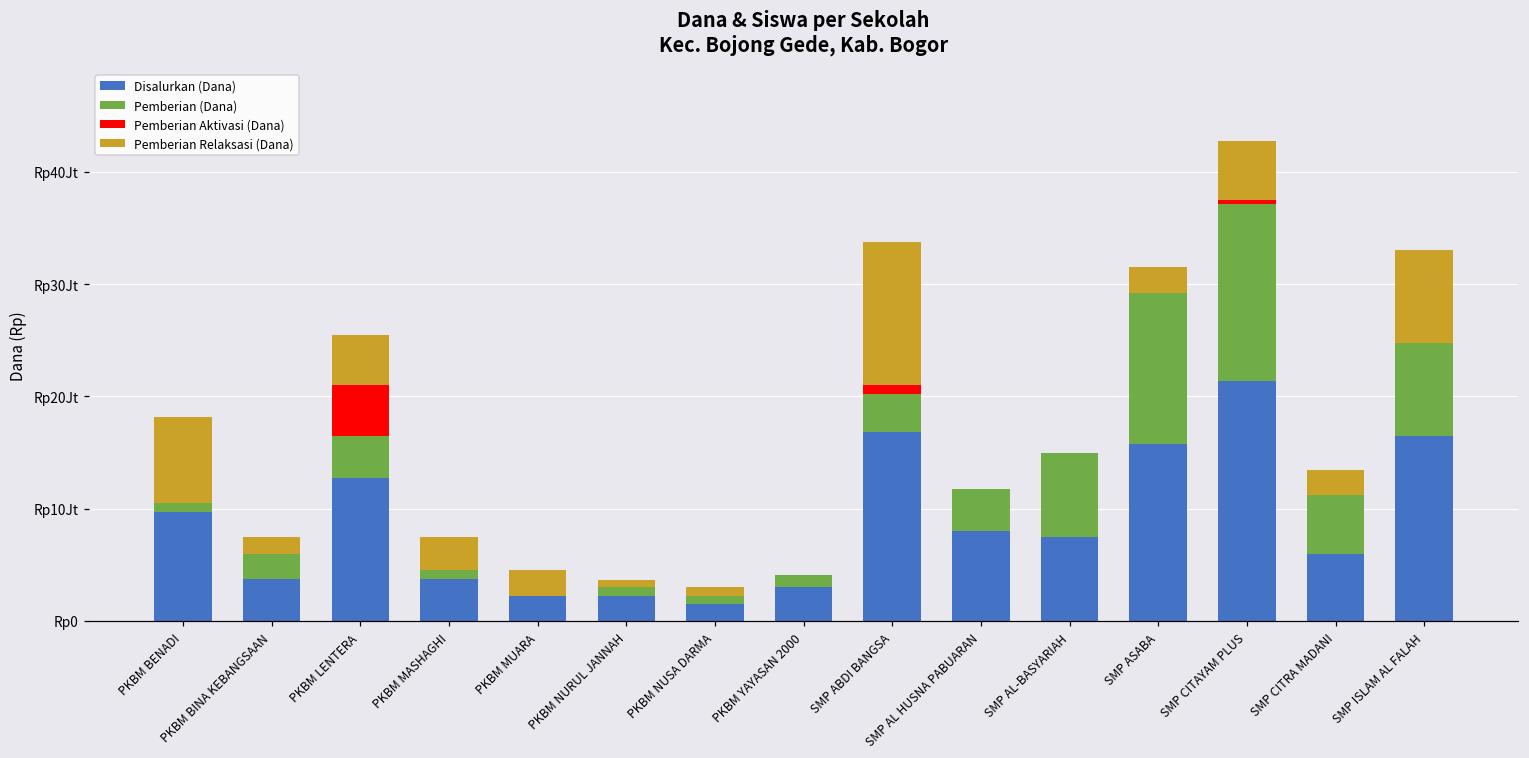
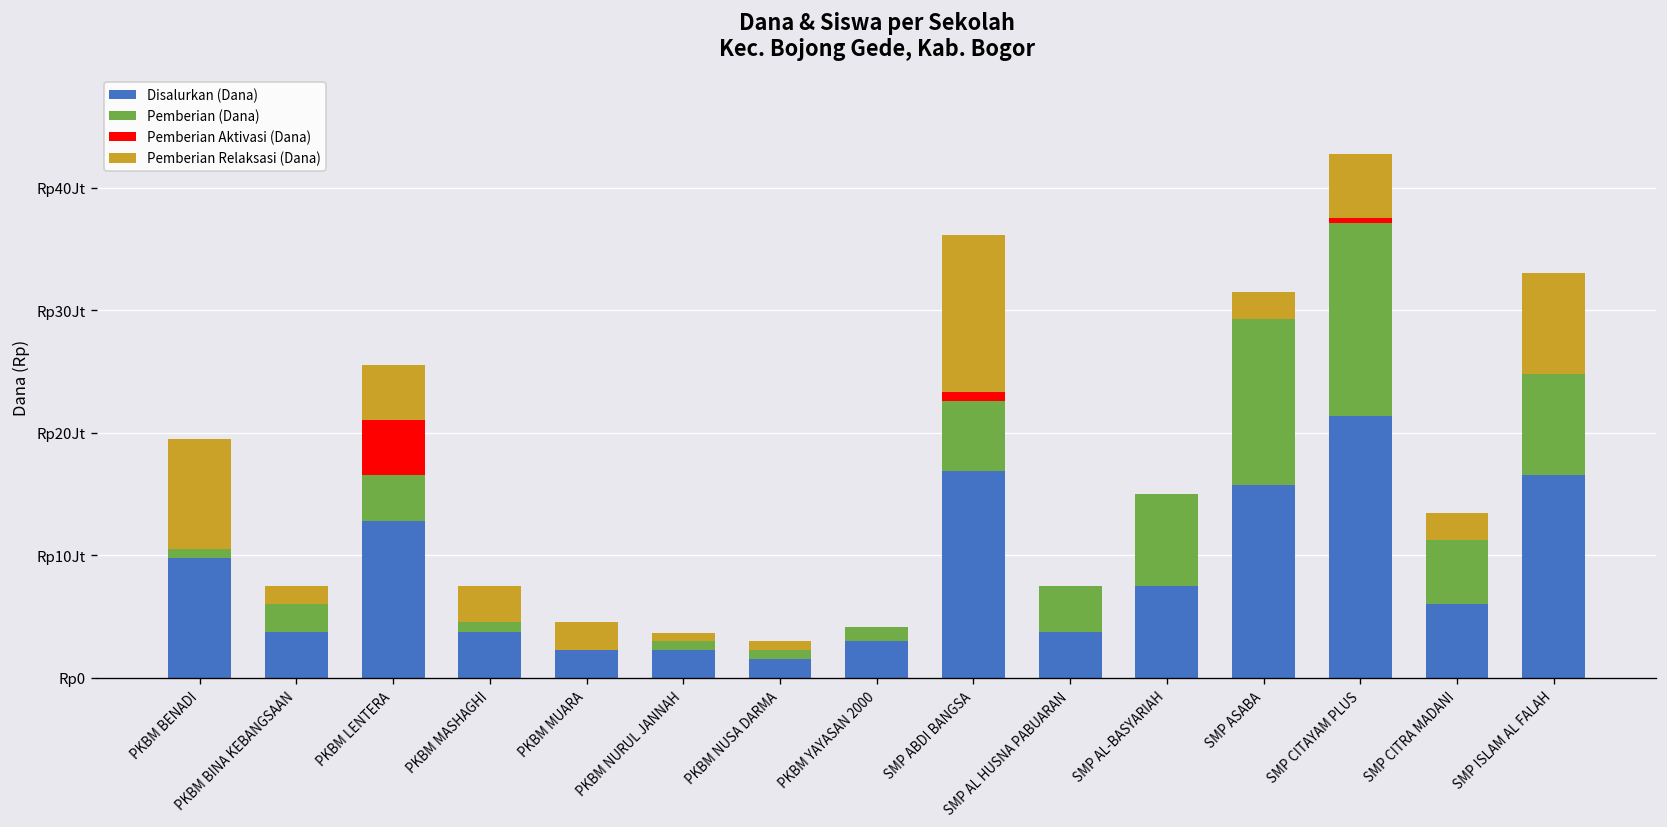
Pemberian Relaksasi (Dana), PKBM BENADI: Rp7.6Jt -> Rp9.0Jt
Pemberian (Dana), SMP ABDI BANGSA: Rp3.4Jt -> Rp5.7Jt
Disalurkan (Dana), SMP AL HUSNA PABUARAN: Rp8.0Jt -> Rp3.8Jt
